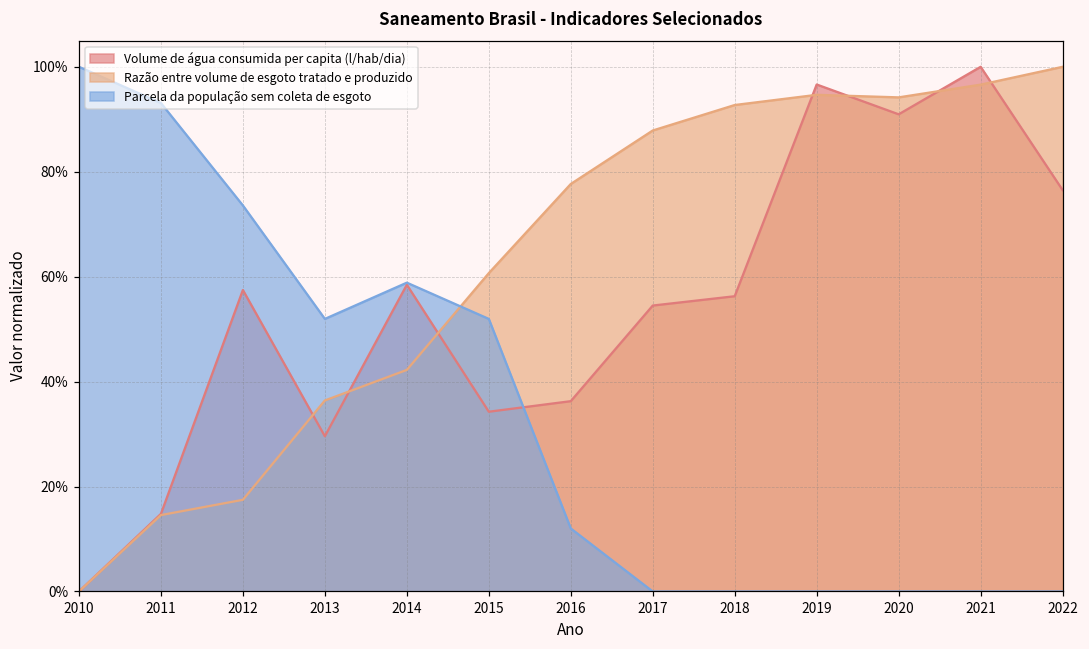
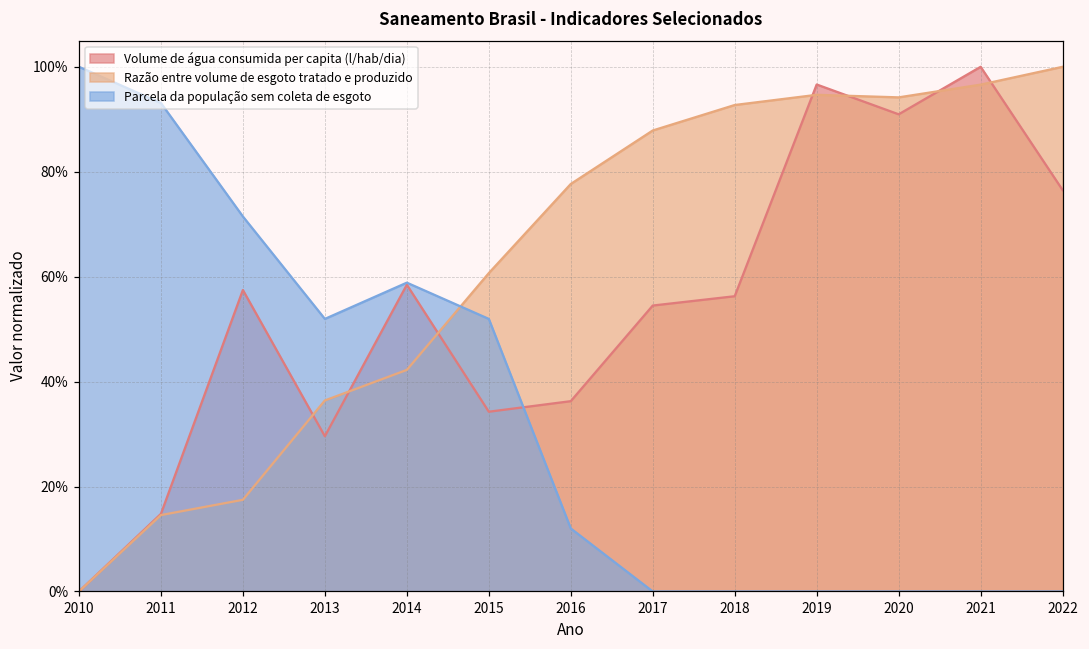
Parcela da população sem coleta de esgoto, 2012: 74% -> 71%
